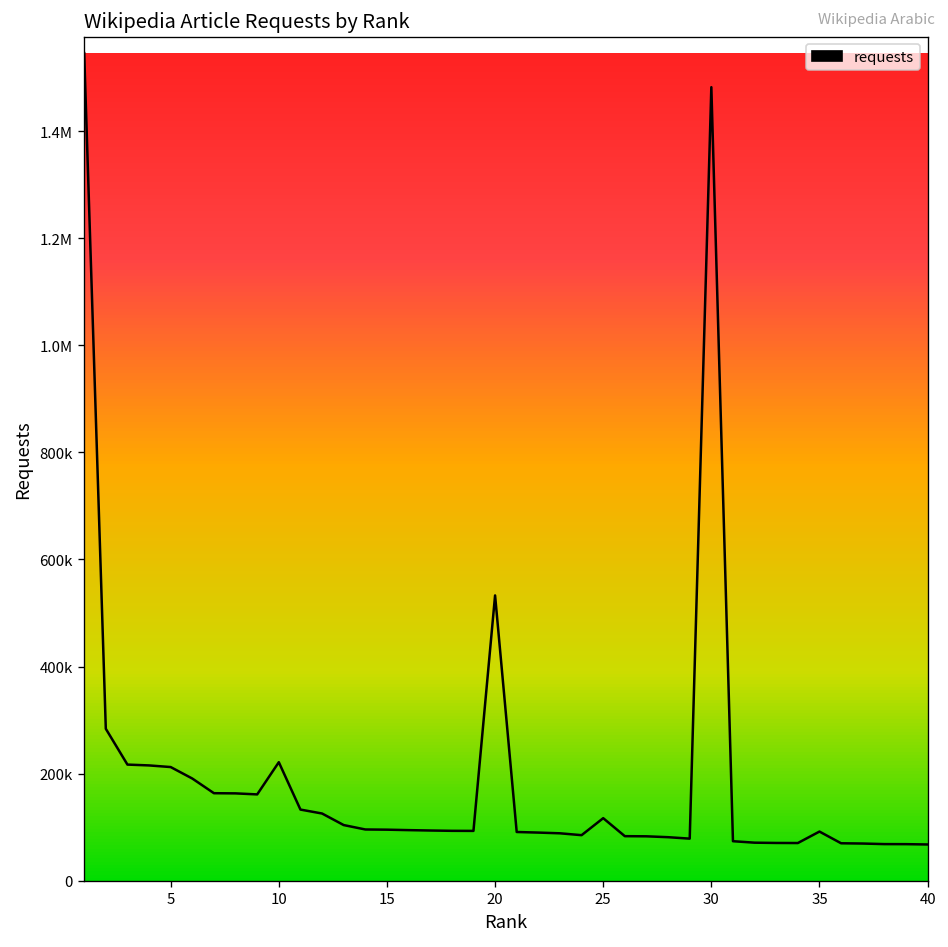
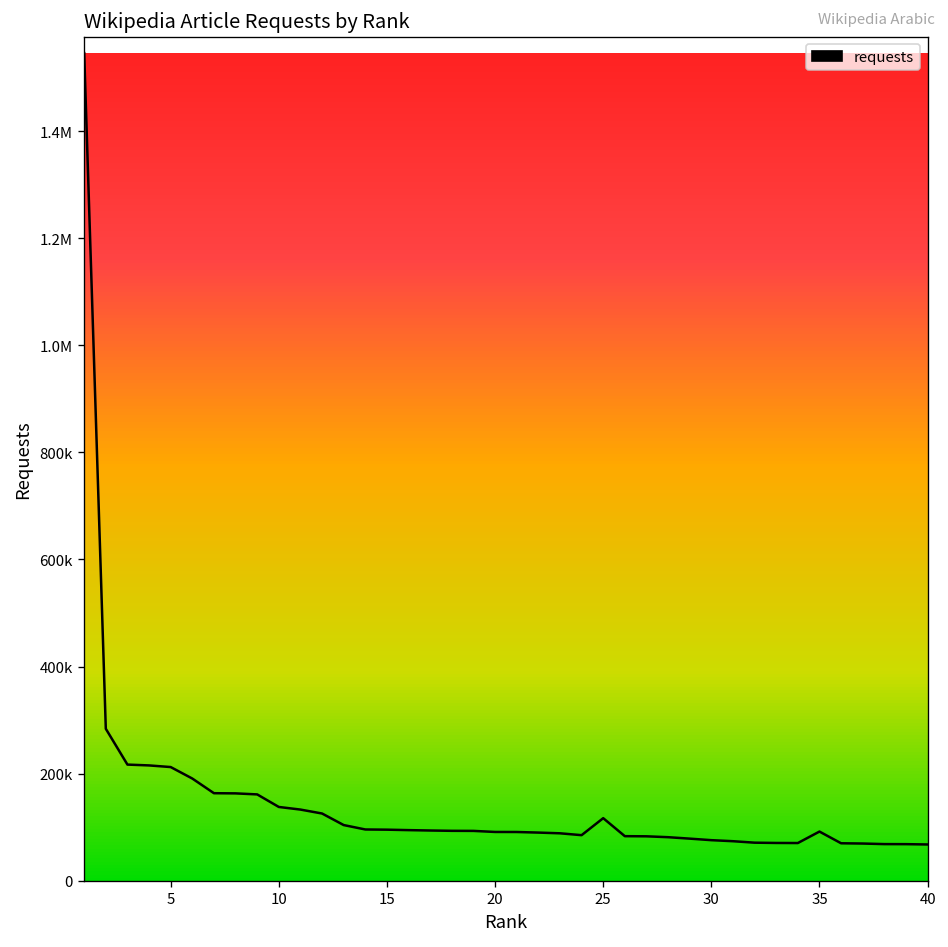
10: 220000 -> 140000
20: 530000 -> 90000
30: 1480000 -> 80000
